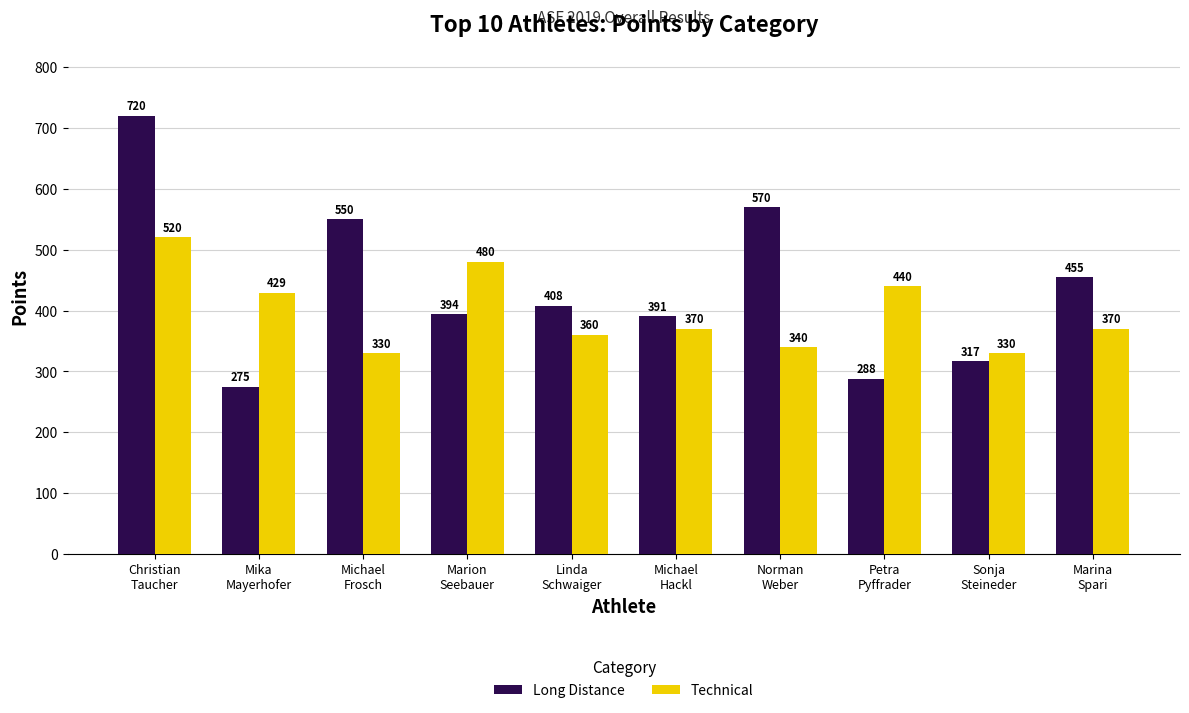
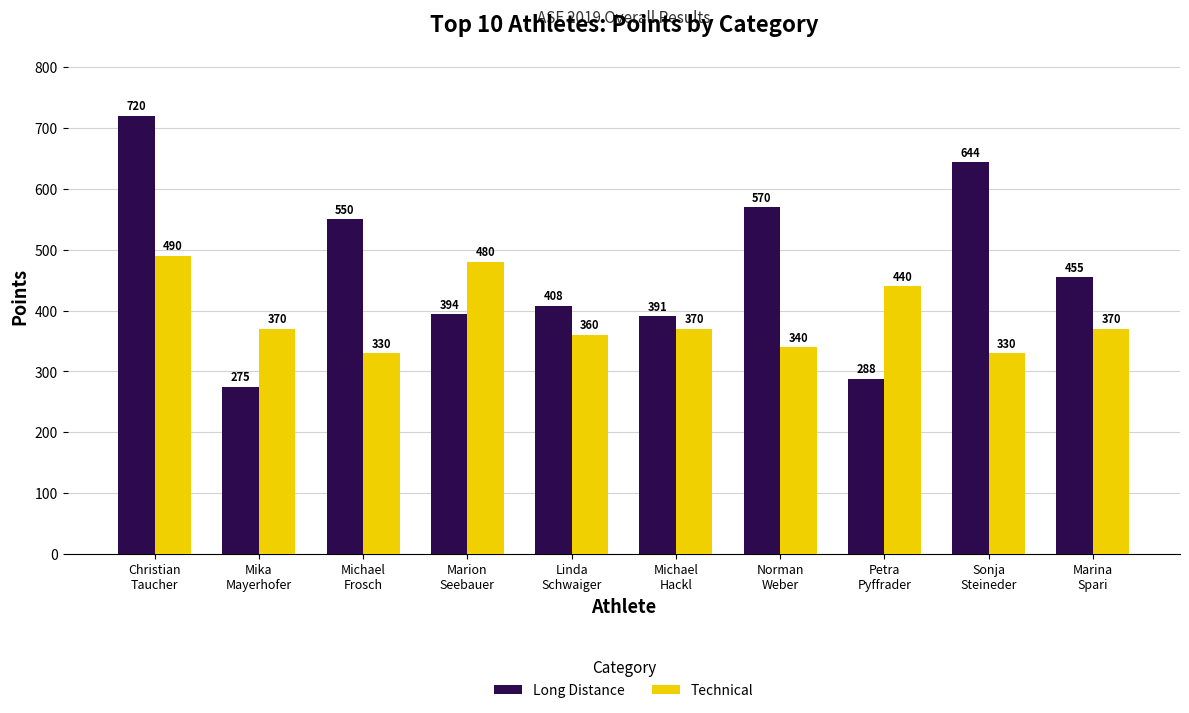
Technical, Christian Taucher: 520 -> 490
Technical, Mika Mayerhofer: 429 -> 370
Long Distance, Sonja Steineder: 317 -> 644
